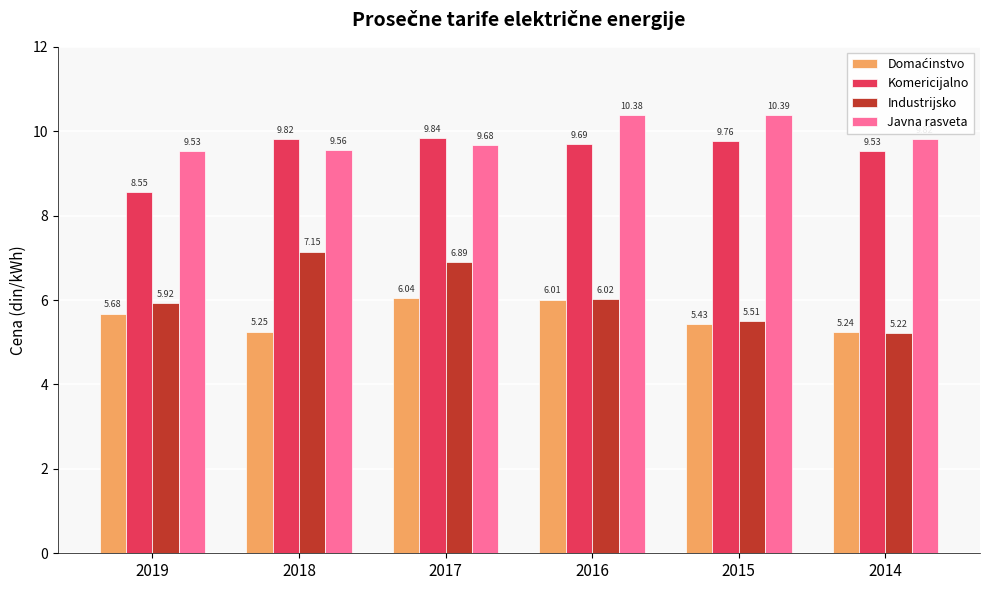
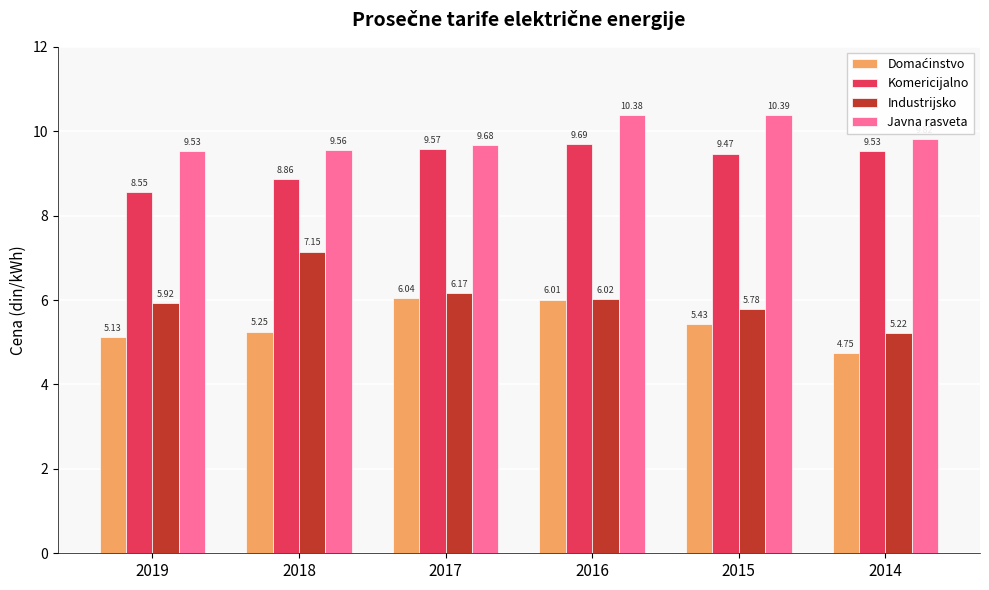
Domaćinstvo, 2019: 5.68 -> 5.13
Komericijalno, 2018: 9.82 -> 8.86
Komericijalno, 2017: 9.84 -> 9.57
Industrijsko, 2017: 6.89 -> 6.17
Komericijalno, 2015: 9.76 -> 9.47
Industrijsko, 2015: 5.51 -> 5.78
Domaćinstvo, 2014: 5.24 -> 4.75
